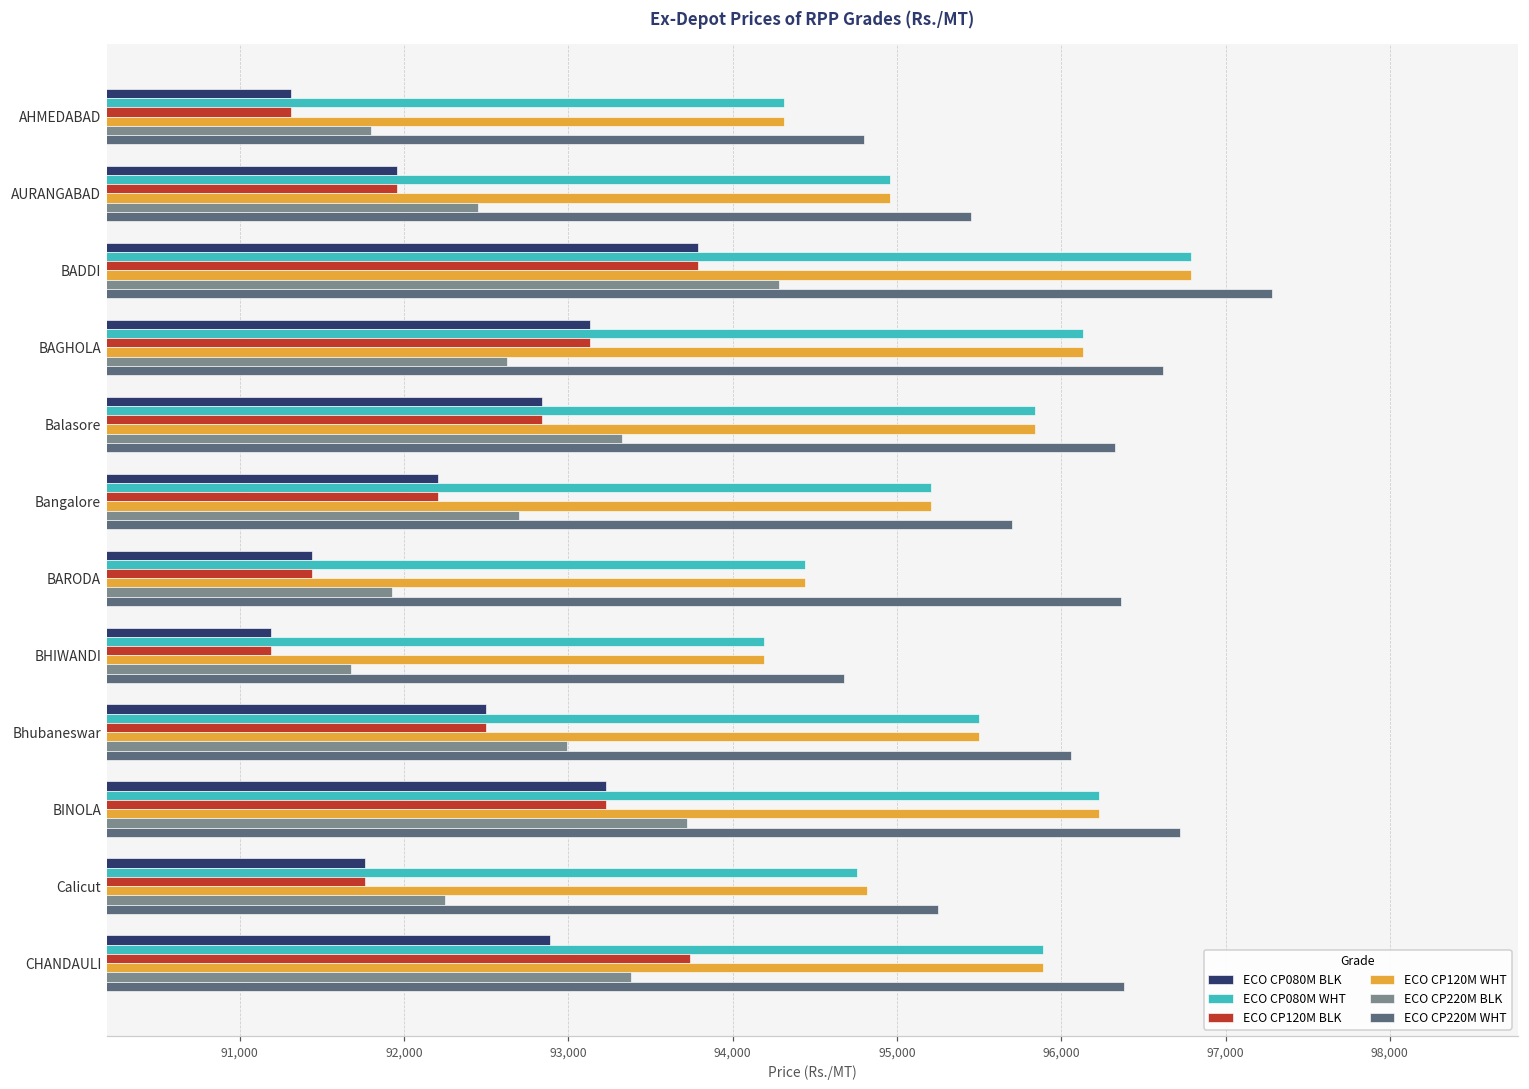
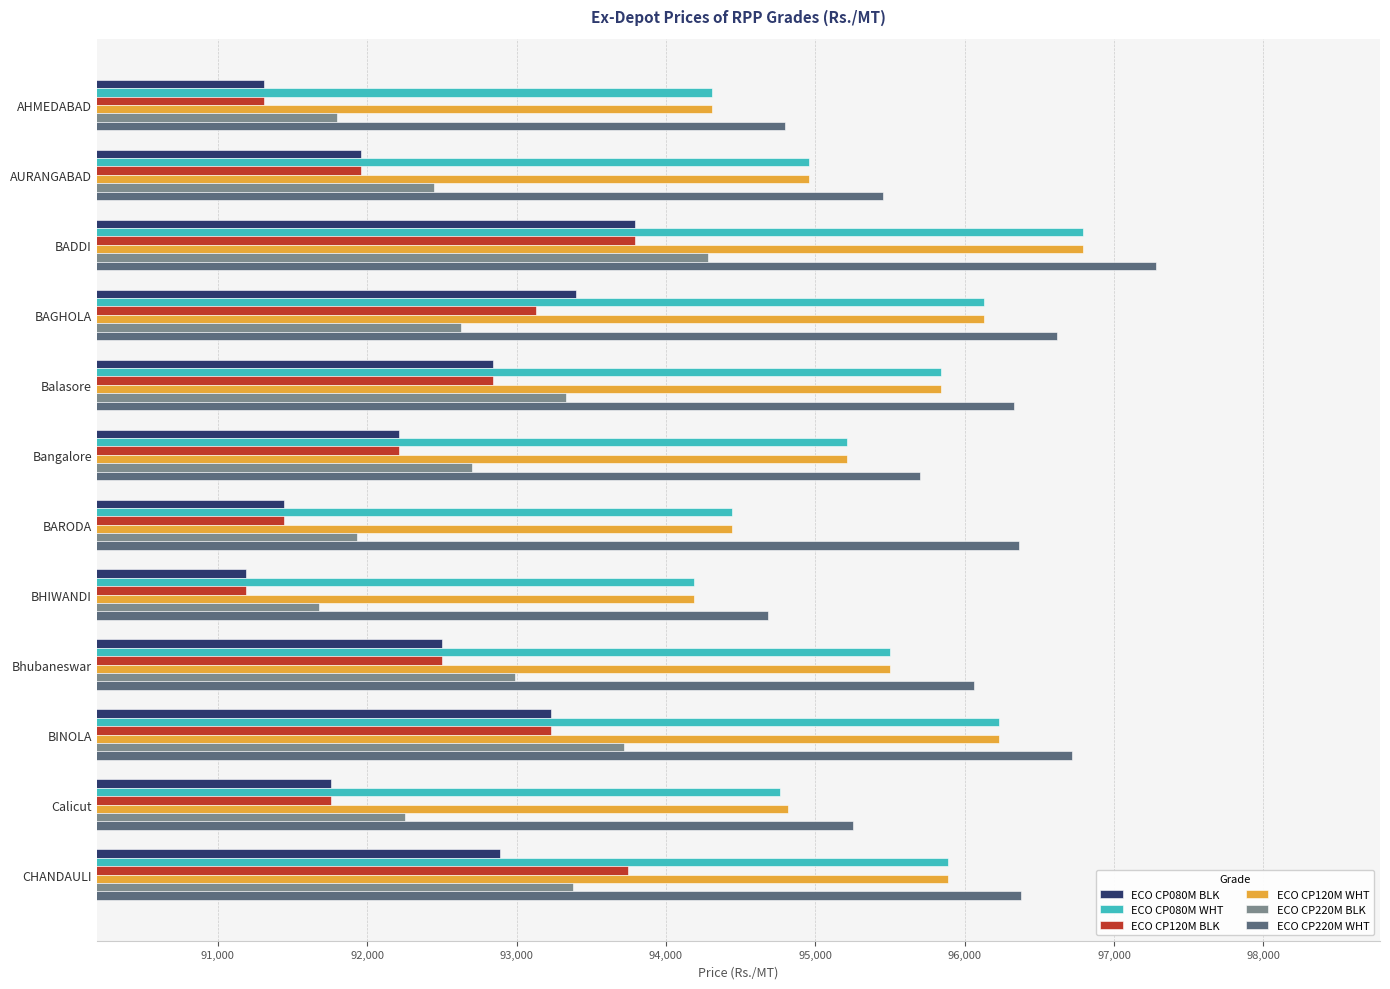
ECO CP080M BLK, BAGHOLA: 93,130 -> 93,400
